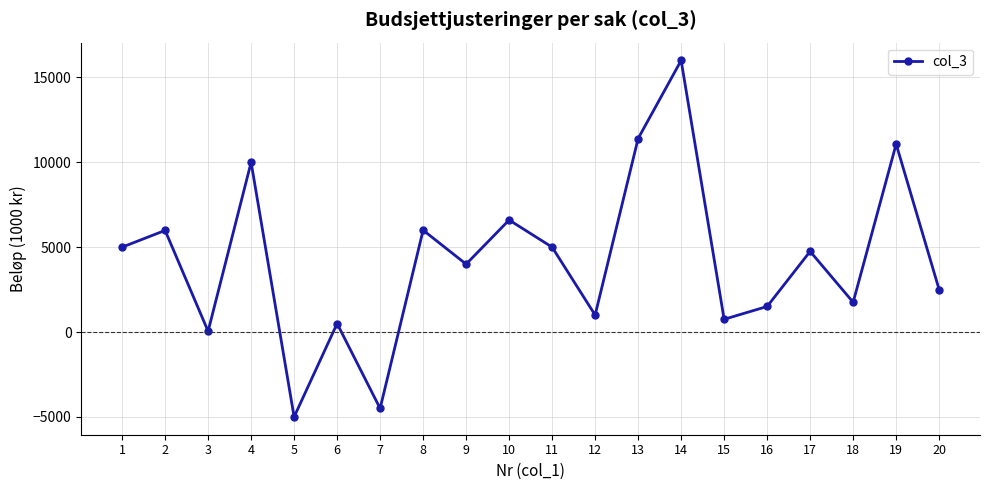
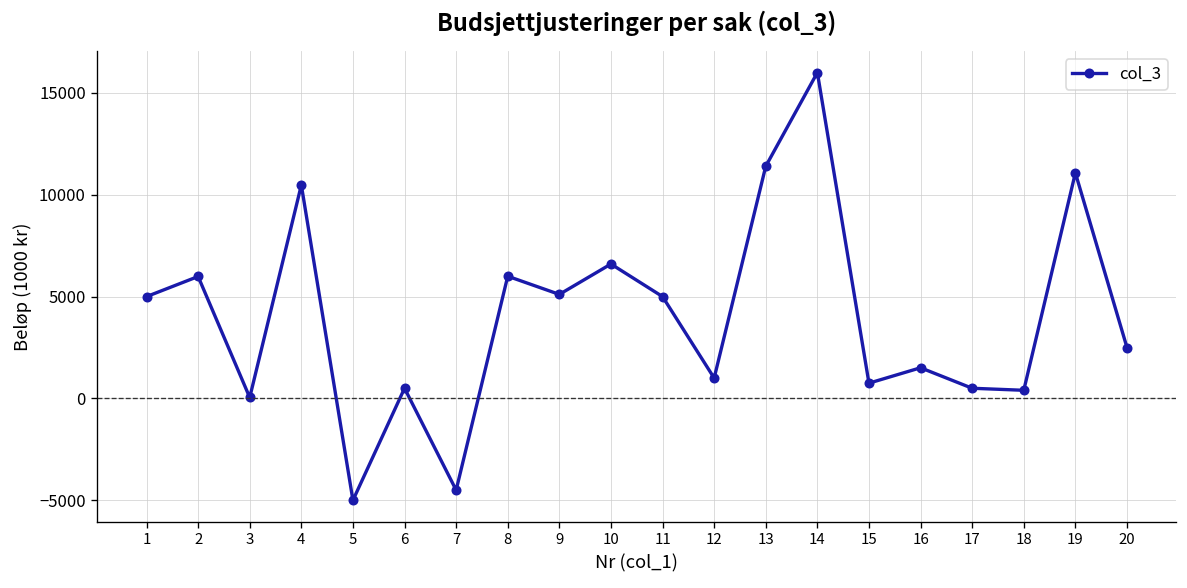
4: 10000 -> 10500
9: 4000 -> 5100
17: 4800 -> 500
18: 1800 -> 400
